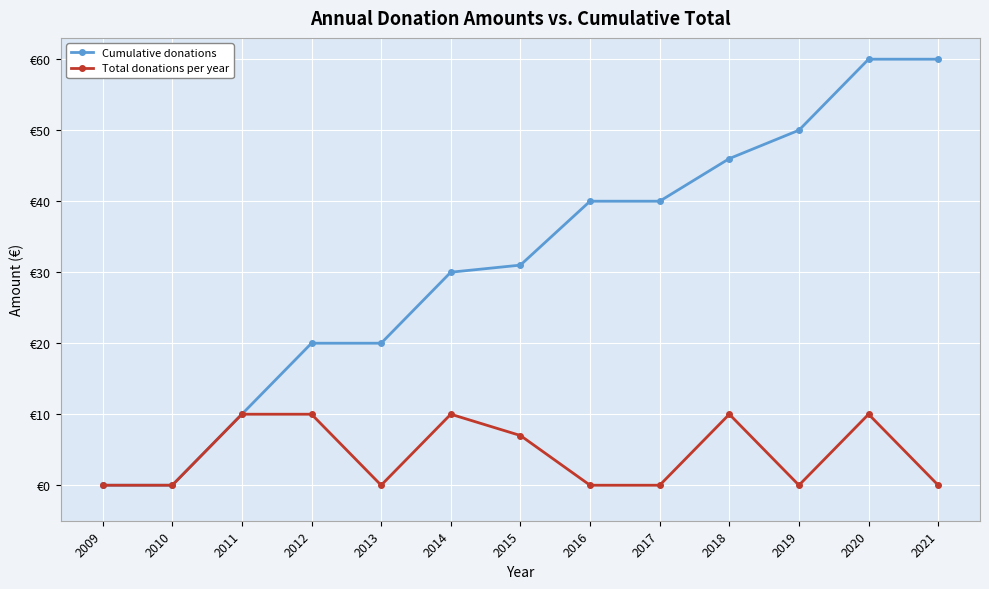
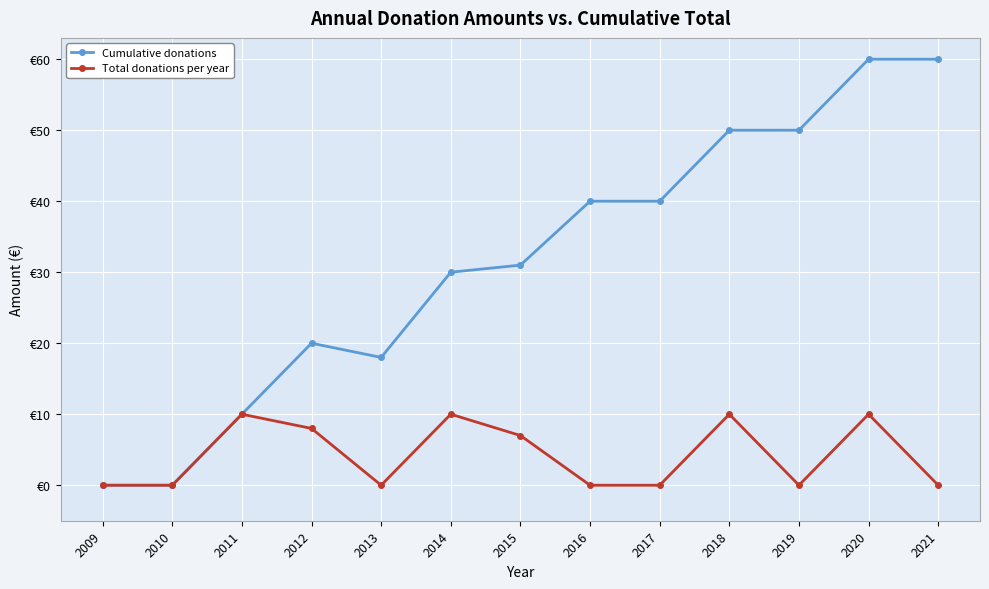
Total donations per year, 2012: €10 -> €8
Cumulative donations, 2013: €20 -> €18
Cumulative donations, 2018: €46 -> €50
